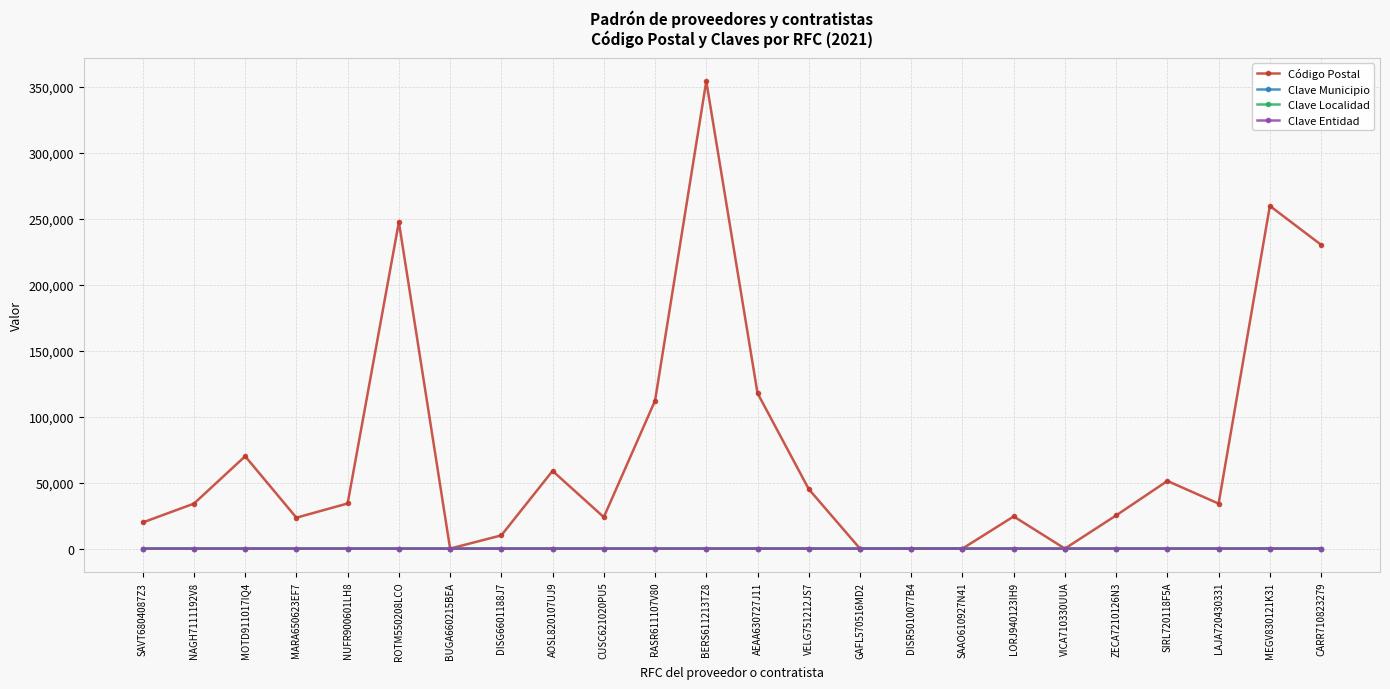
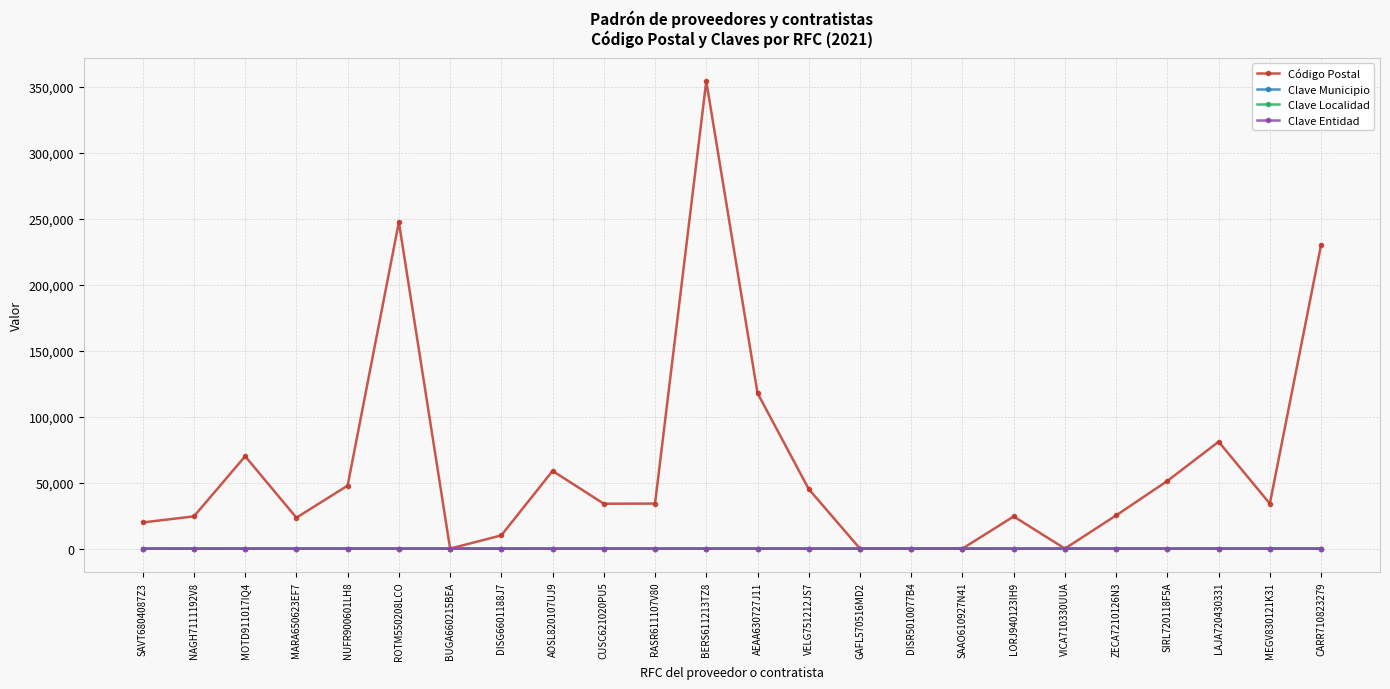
Código Postal, NAGH7111192V8: 34,000 -> 24,000
Código Postal, NUFR900601LH8: 34,000 -> 48,000
Código Postal, CUSC621020PU5: 24,000 -> 34,000
Código Postal, RASR611107V80: 112,000 -> 34,000
Código Postal, LAJA720430331: 34,000 -> 81,000
Código Postal, MEGV830121K31: 260,000 -> 34,000
